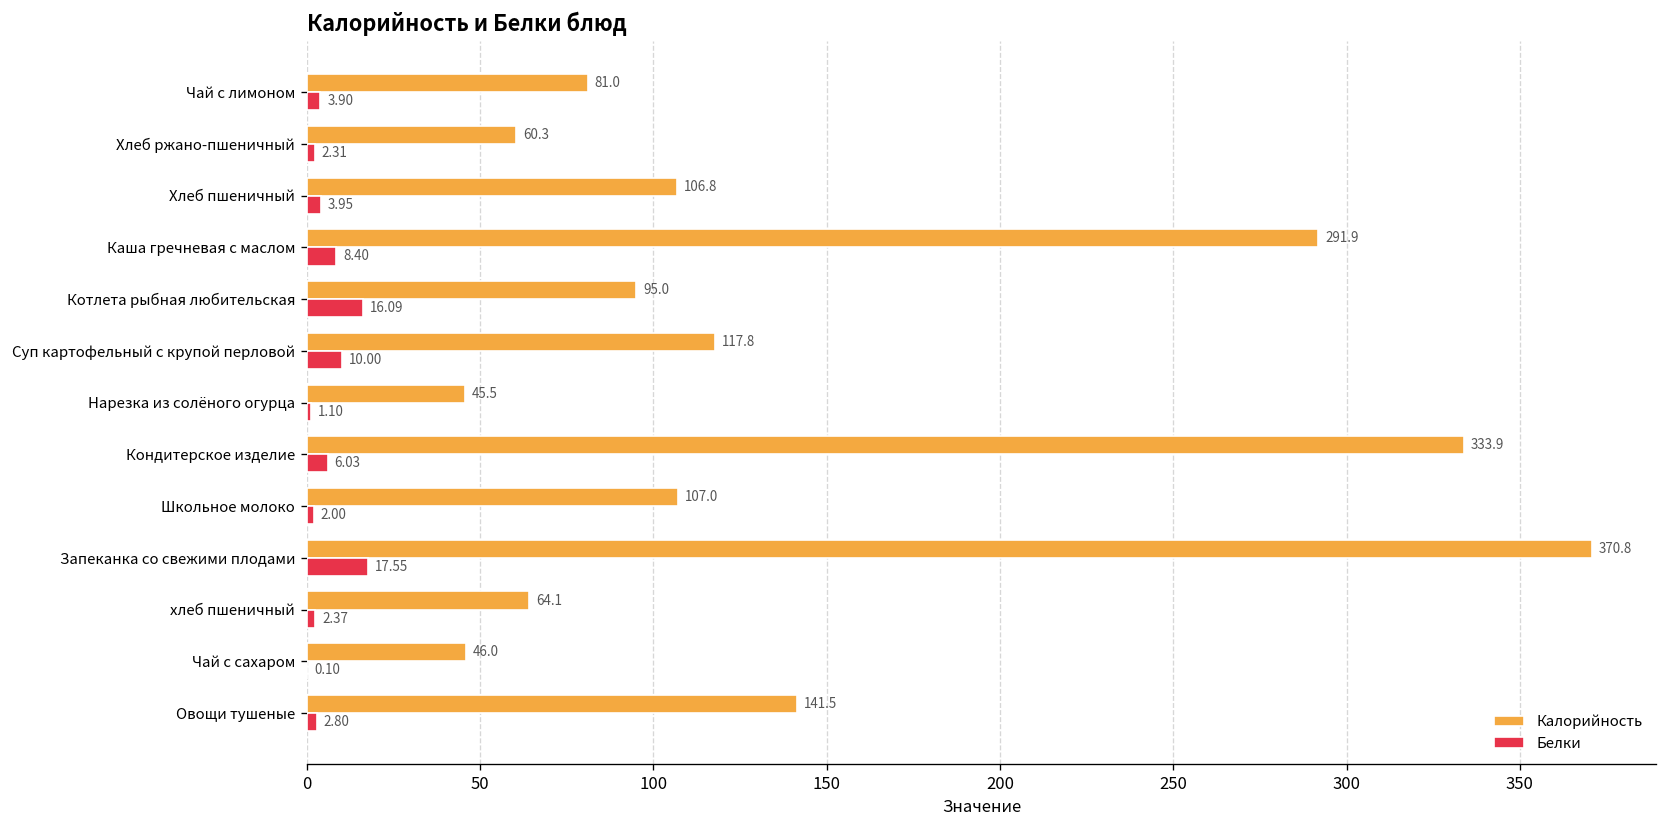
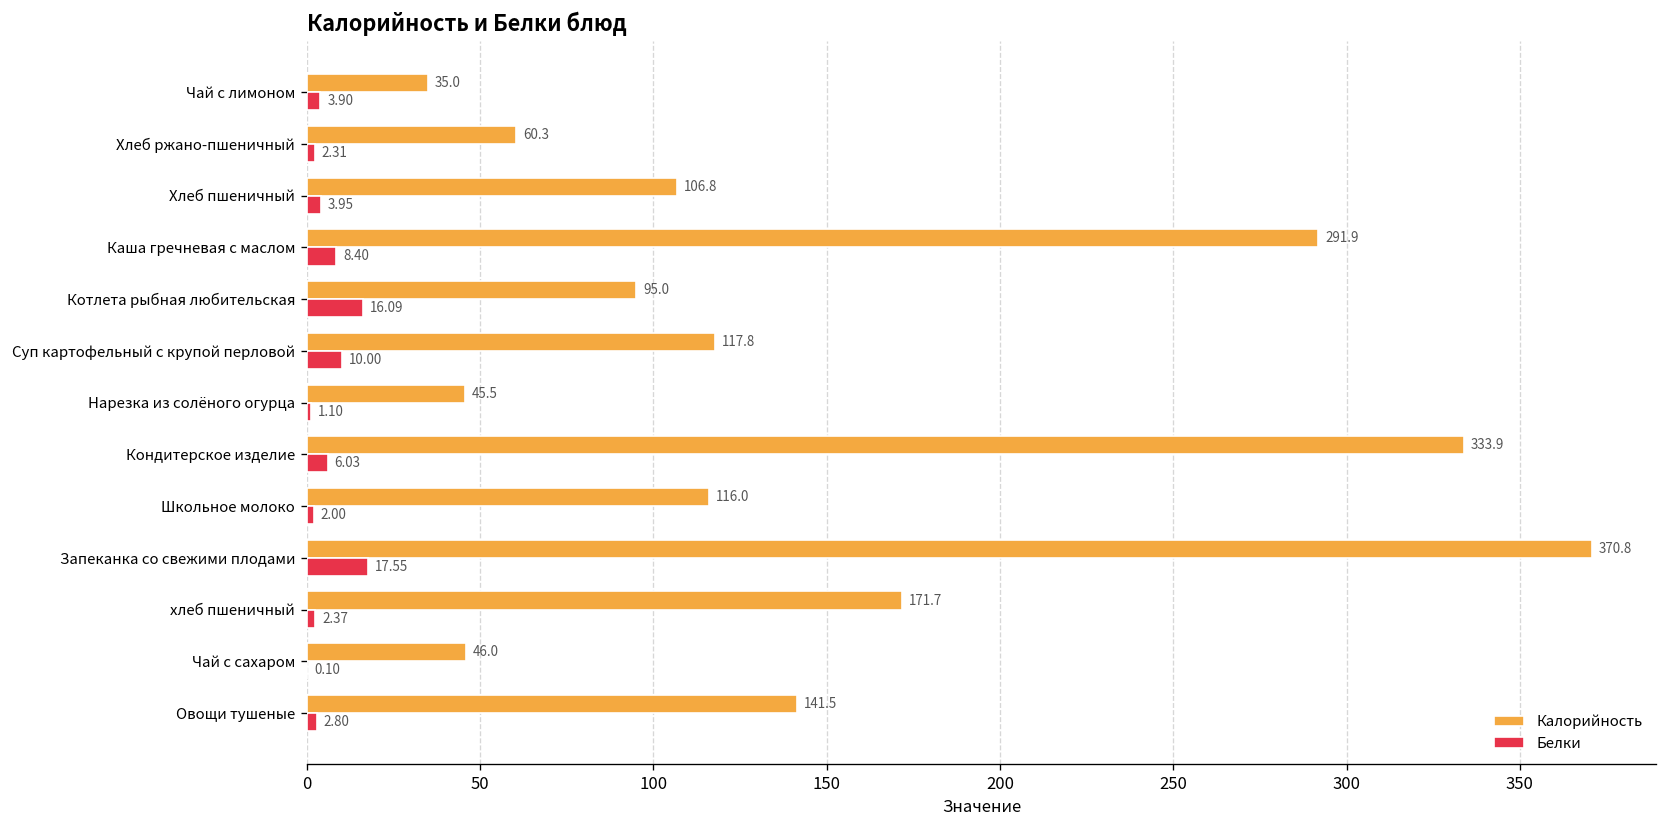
Калорийность, Чай с лимоном: 81.0 -> 35.0
Калорийность, Школьное молоко: 107.0 -> 116.0
Калорийность, хлеб пшеничный: 64.1 -> 171.7
